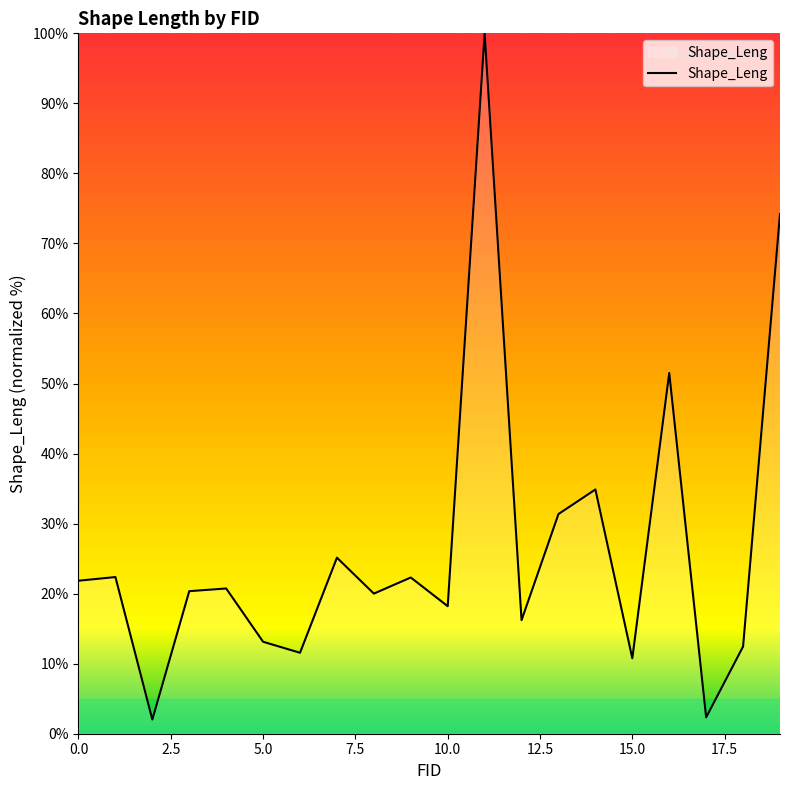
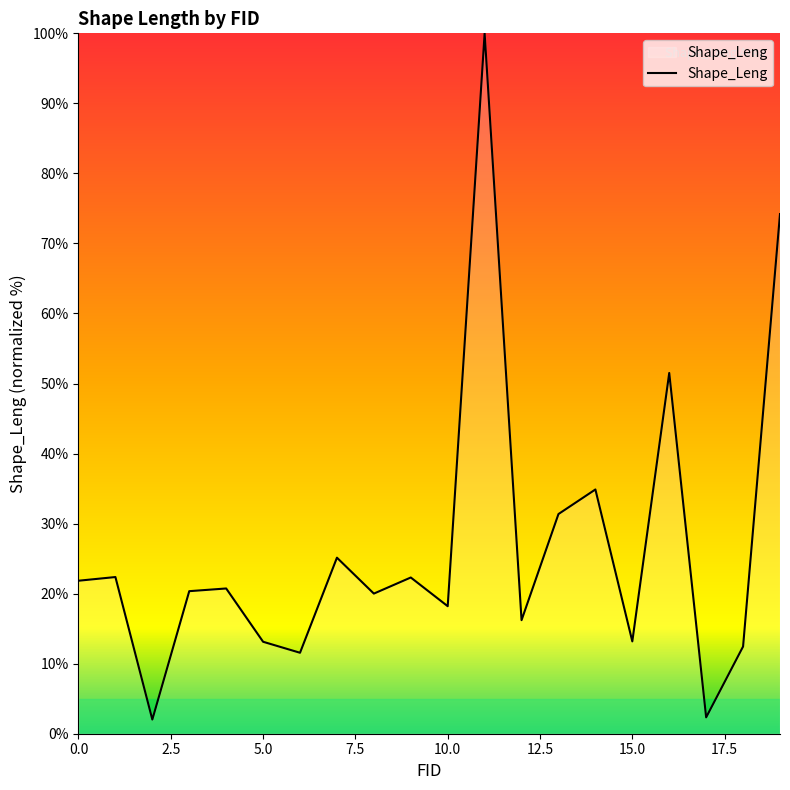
15.0: 11% -> 13%
